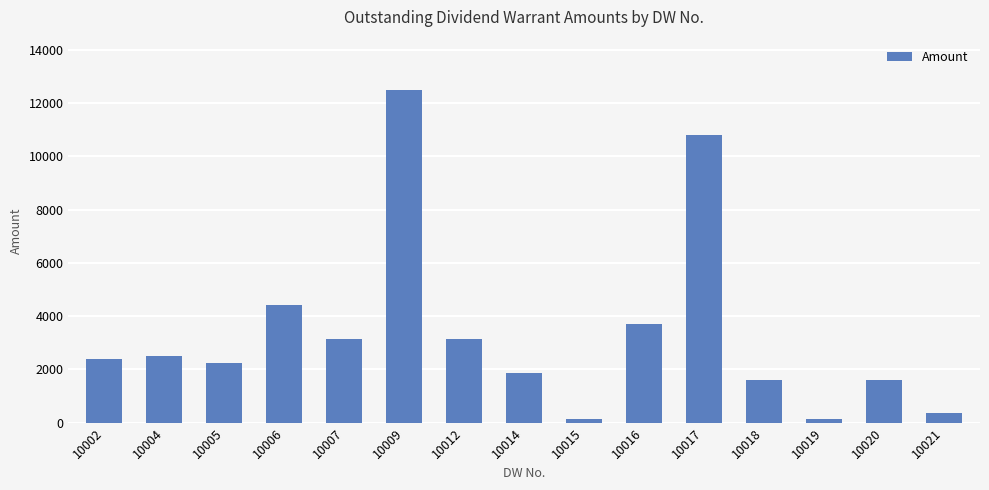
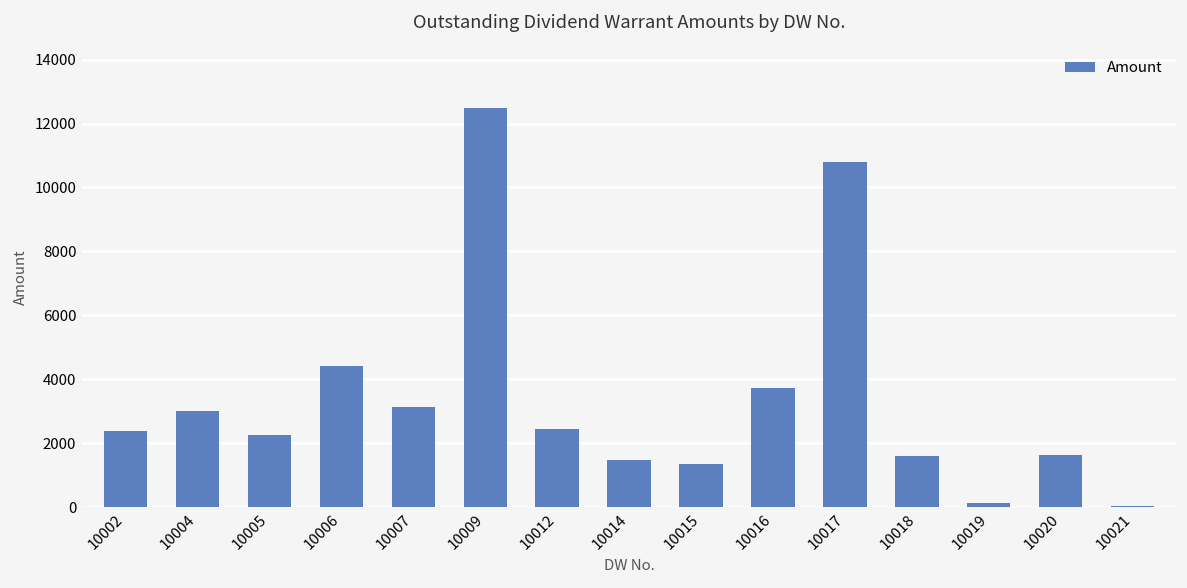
10004: 2500 -> 3000
10012: 3100 -> 2500
10014: 1900 -> 1500
10015: 100 -> 1300
10021: 400 -> 100
